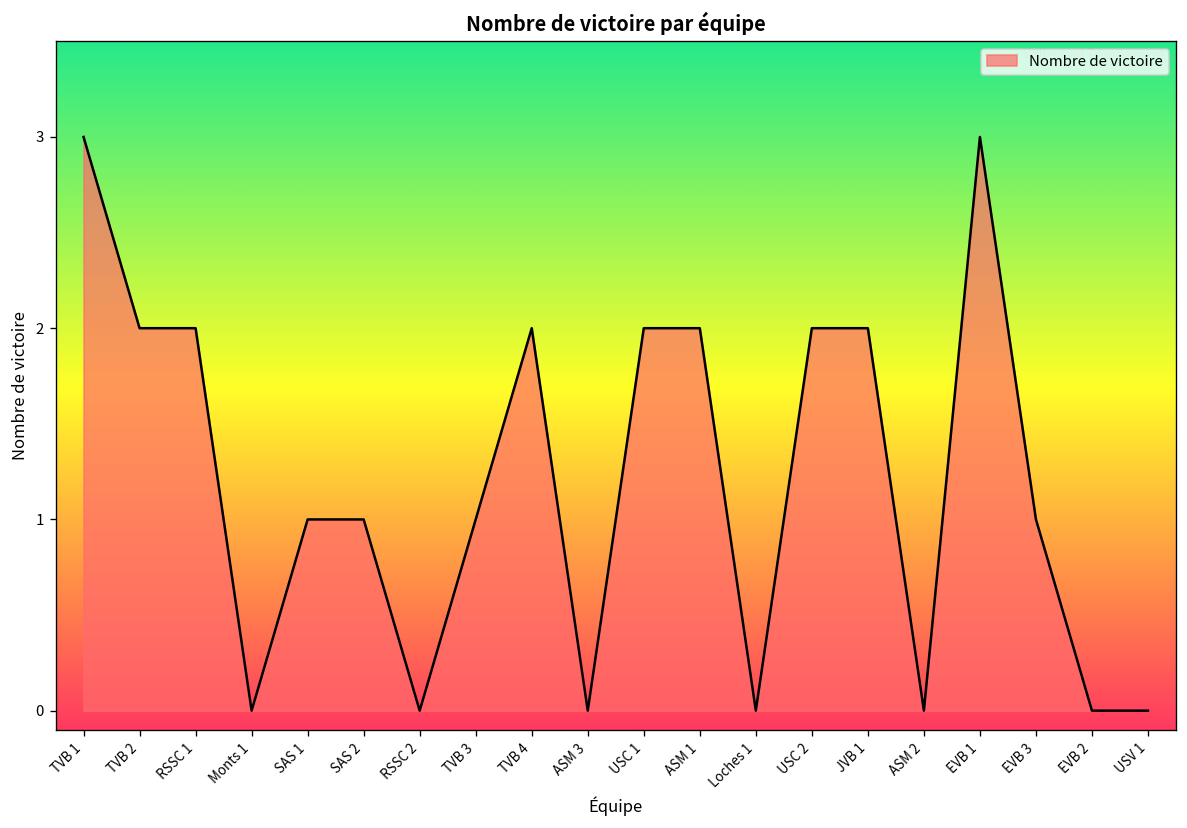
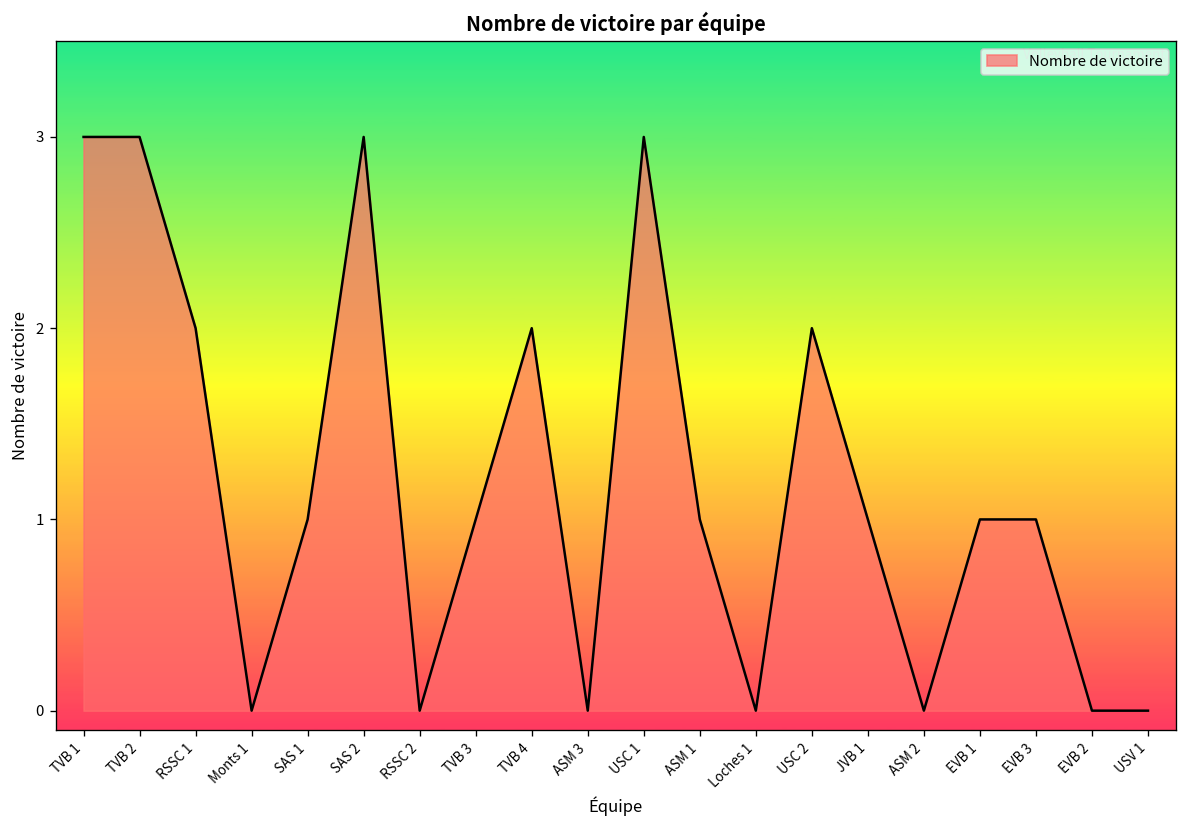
TVB 2: 2 -> 3
SAS 2: 1 -> 3
USC 1: 2 -> 3
ASM 1: 2 -> 1
JVB 1: 2 -> 1
EVB 1: 3 -> 1
